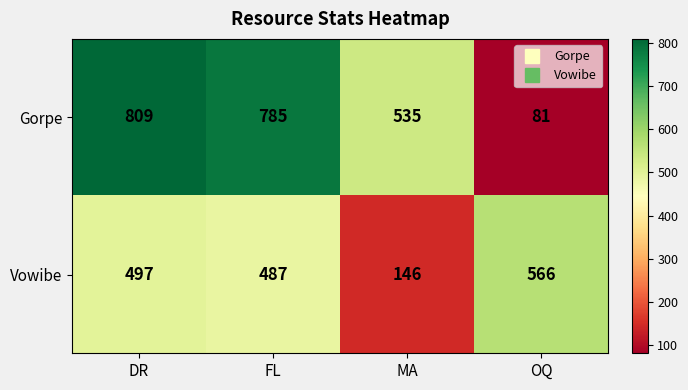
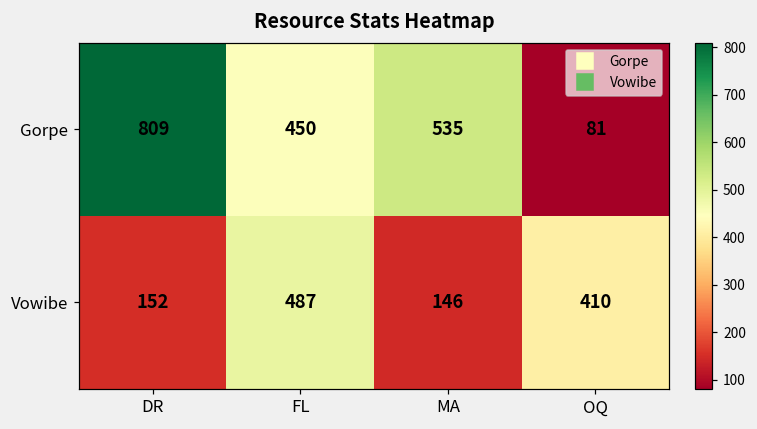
Gorpe, FL: 785 -> 450
Vowibe, DR: 497 -> 152
Vowibe, OQ: 566 -> 410
